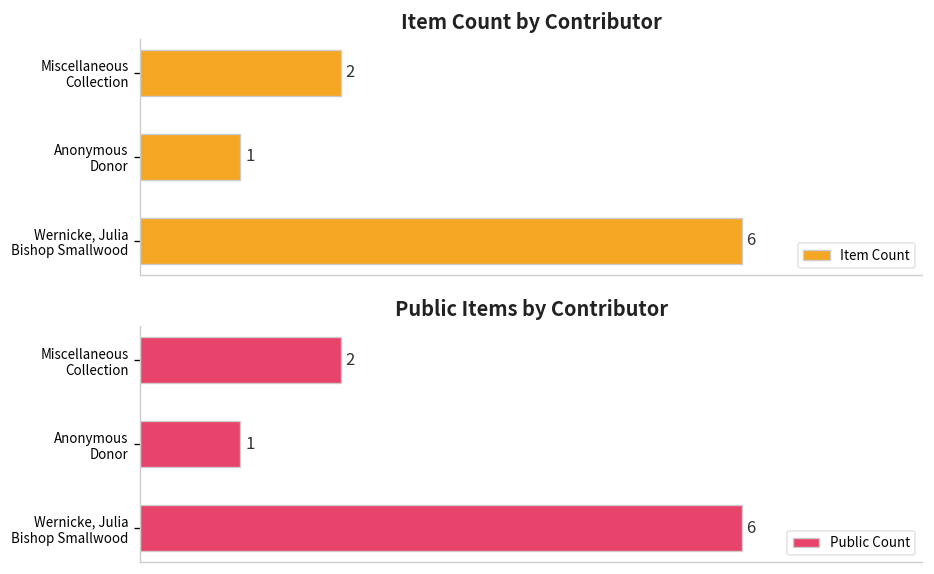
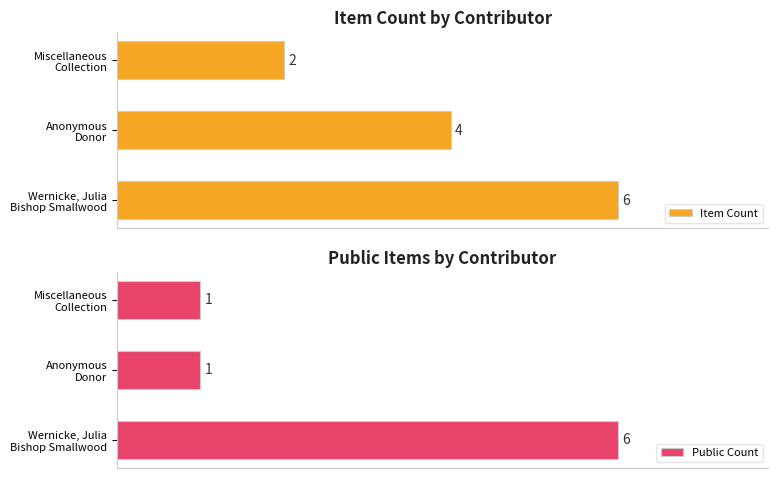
Item Count by Contributor, Anonymous Donor: 1 -> 4
Public Items by Contributor, Miscellaneous Collection: 2 -> 1
